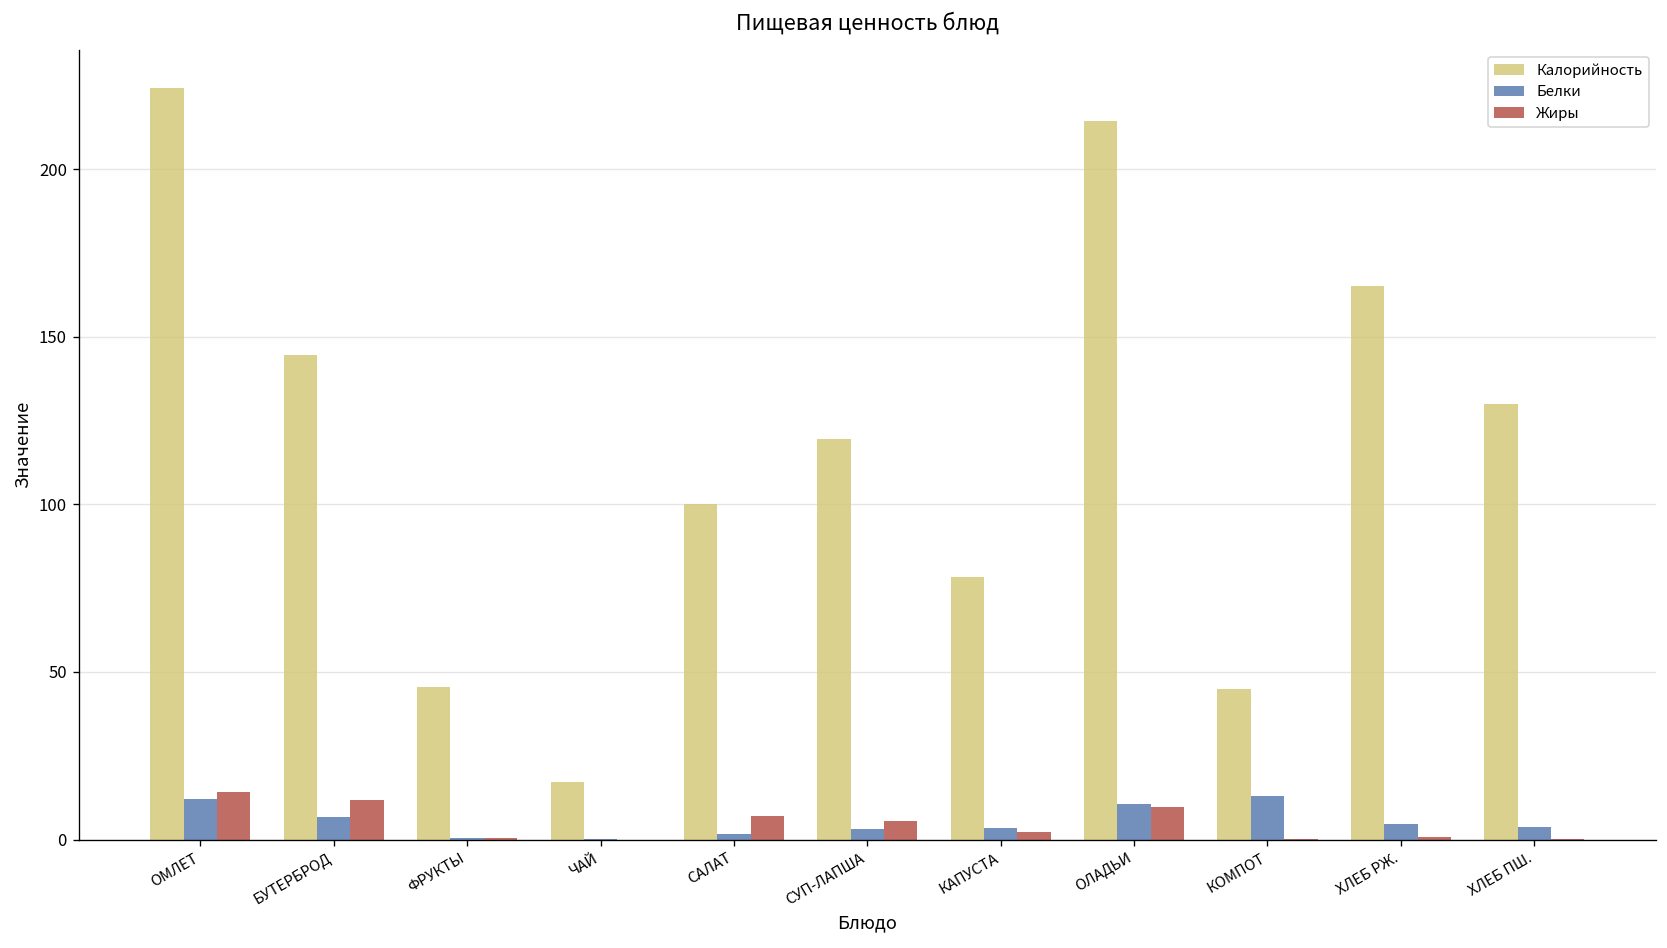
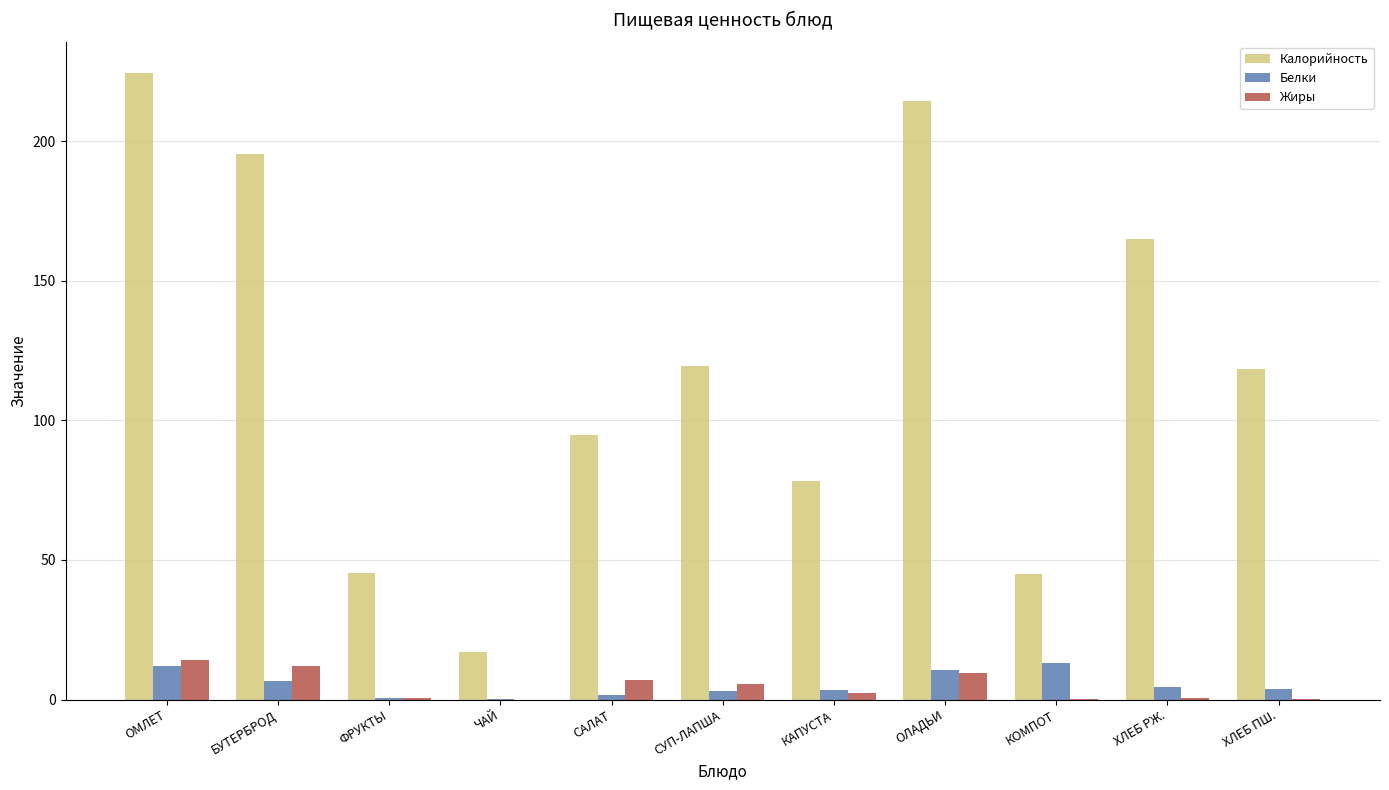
Калорийность, БУТЕРБРОД: 145 -> 195
Калорийность, САЛАТ: 100 -> 95
Калорийность, ХЛЕБ ПШ.: 130 -> 118
